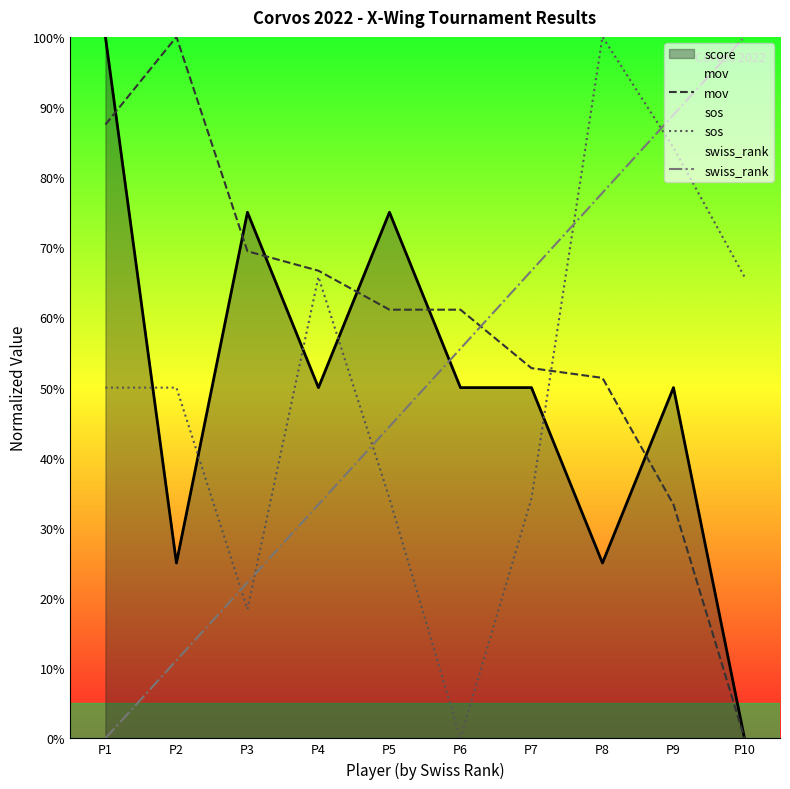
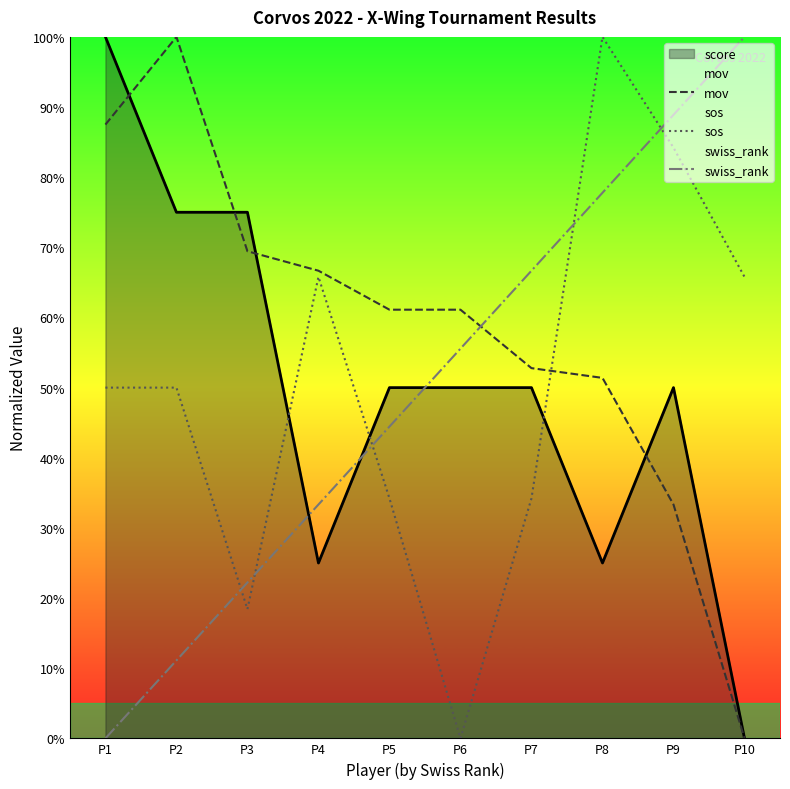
score, P2: 25% -> 75%
score, P4: 50% -> 25%
score, P5: 75% -> 50%
